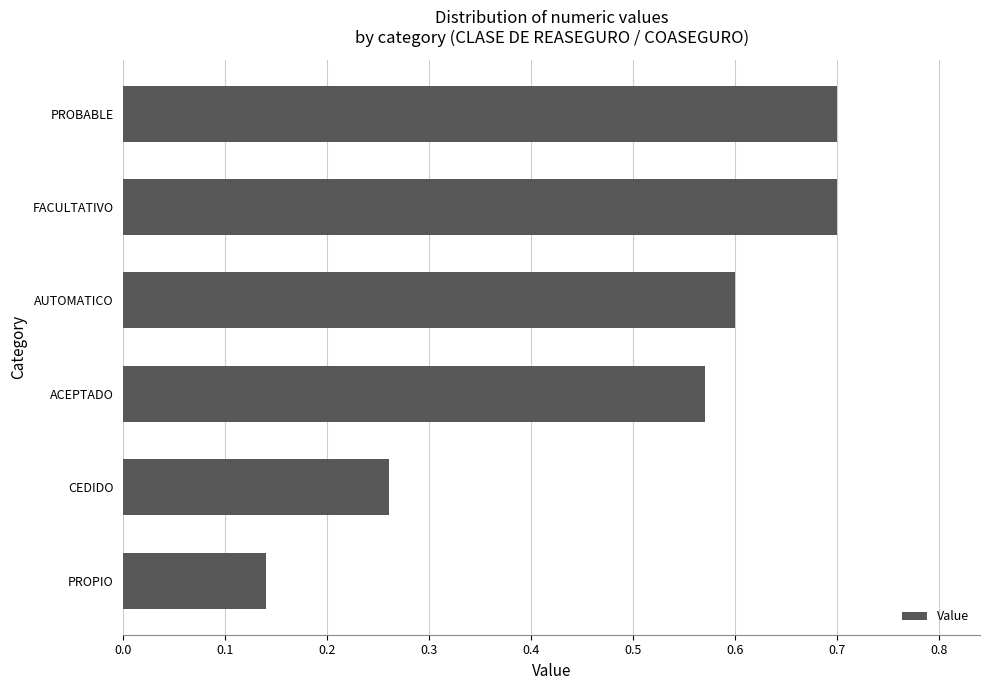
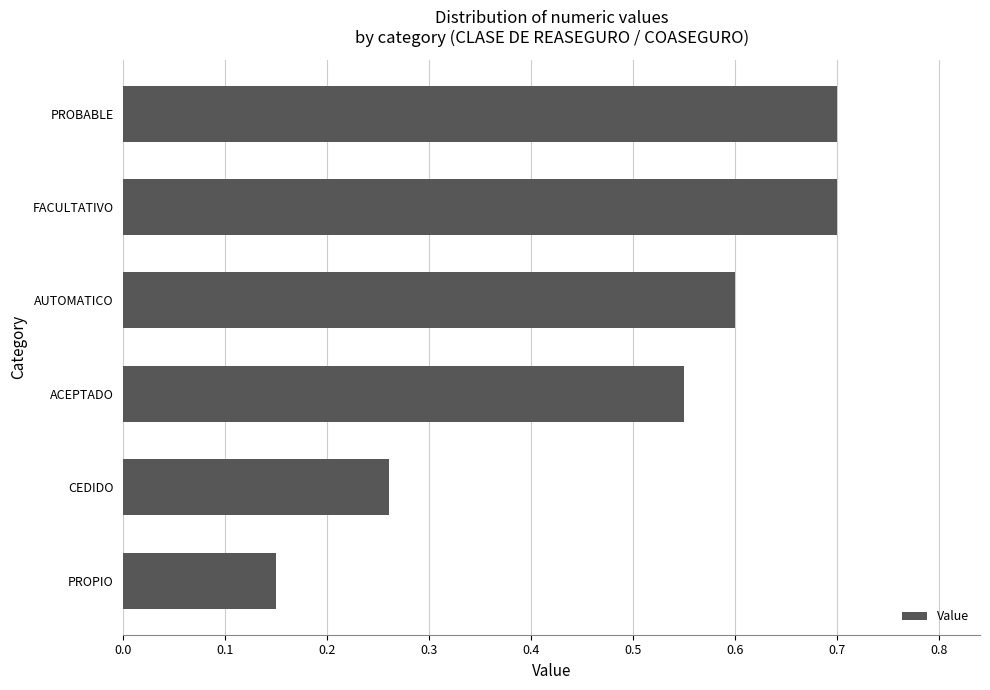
ACEPTADO: 0.57 -> 0.55
PROPIO: 0.14 -> 0.15
